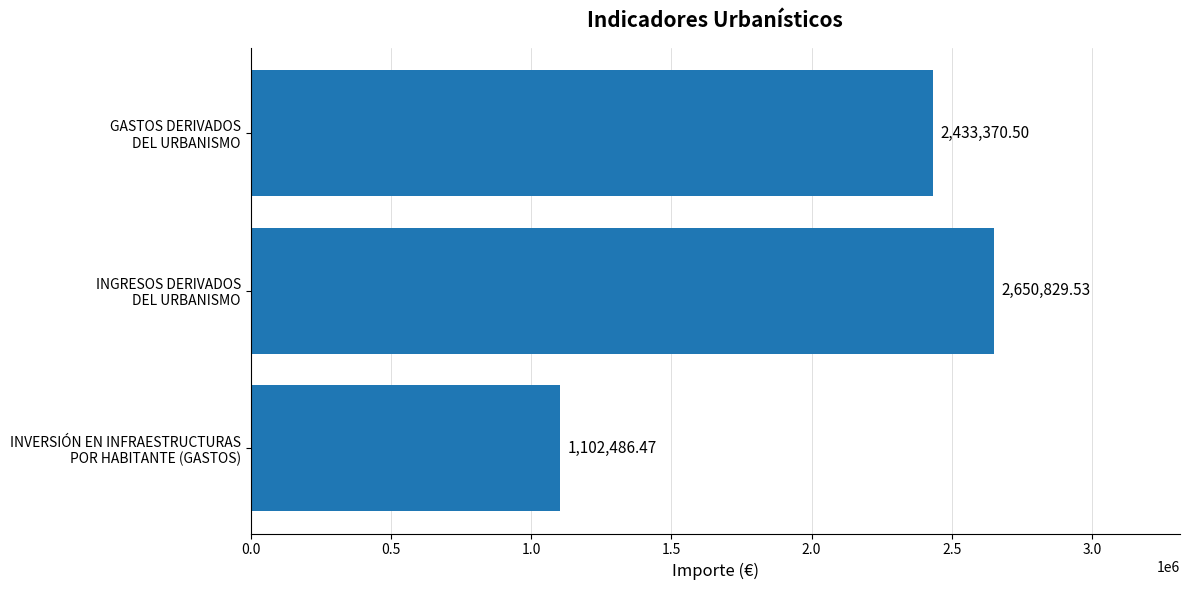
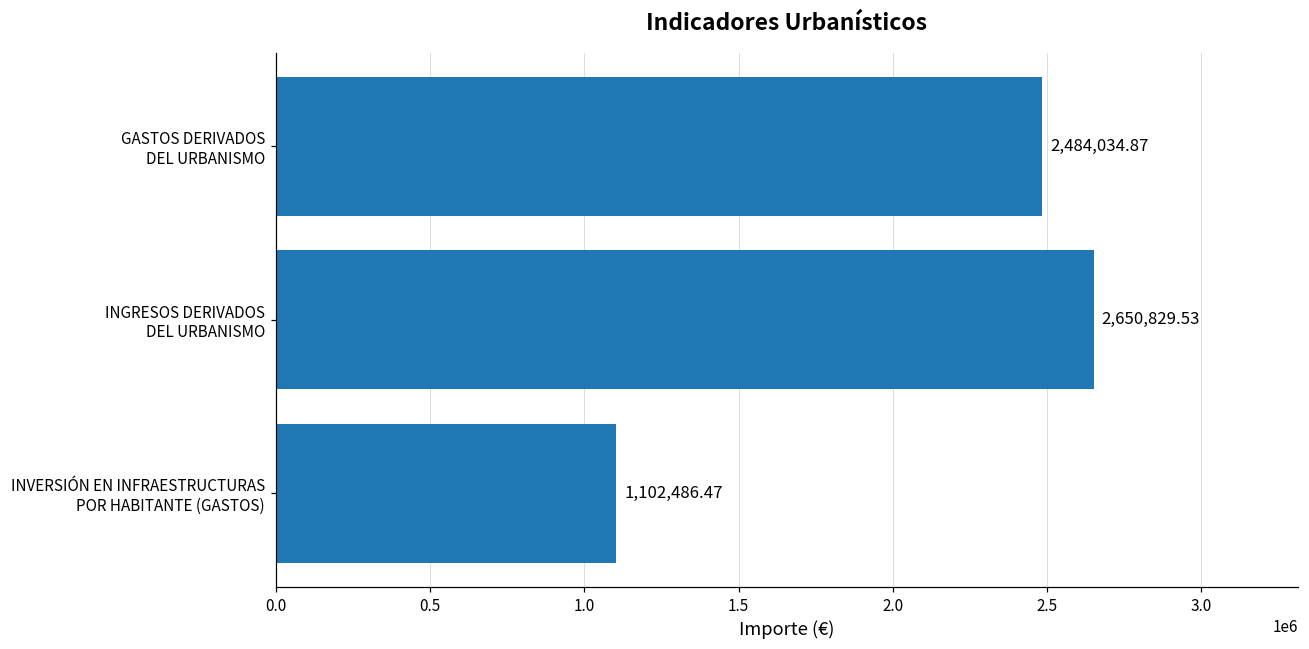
GASTOS DERIVADOS DEL URBANISMO: 2,433,370.50 -> 2,484,034.87
